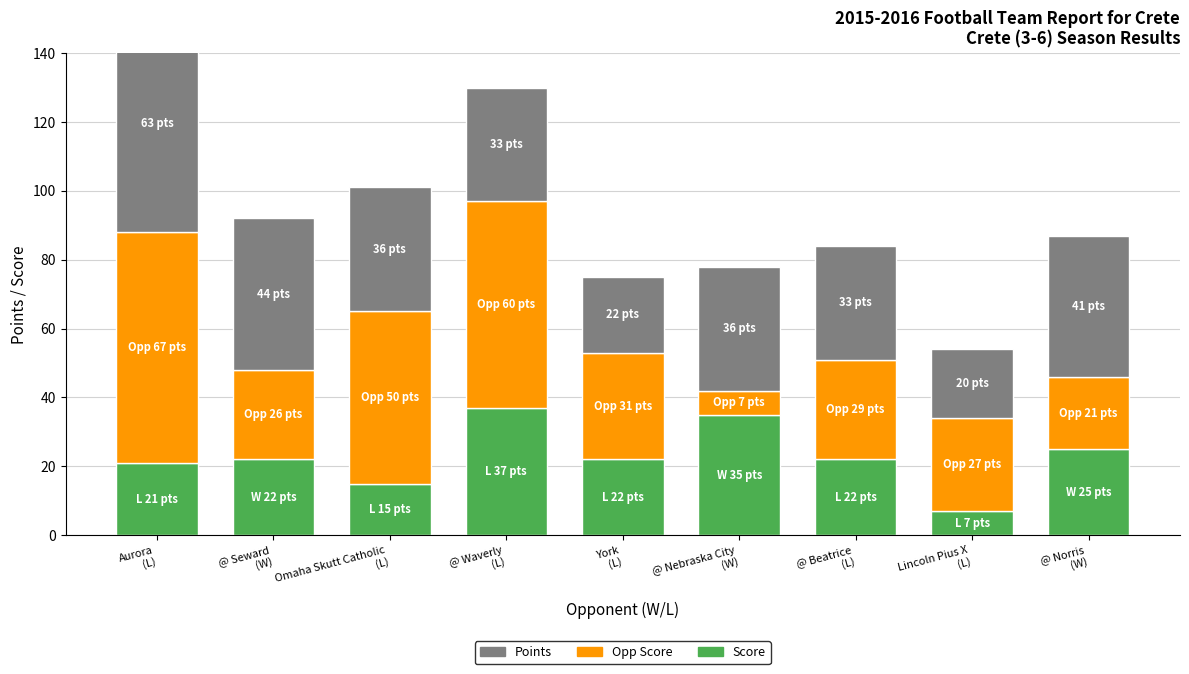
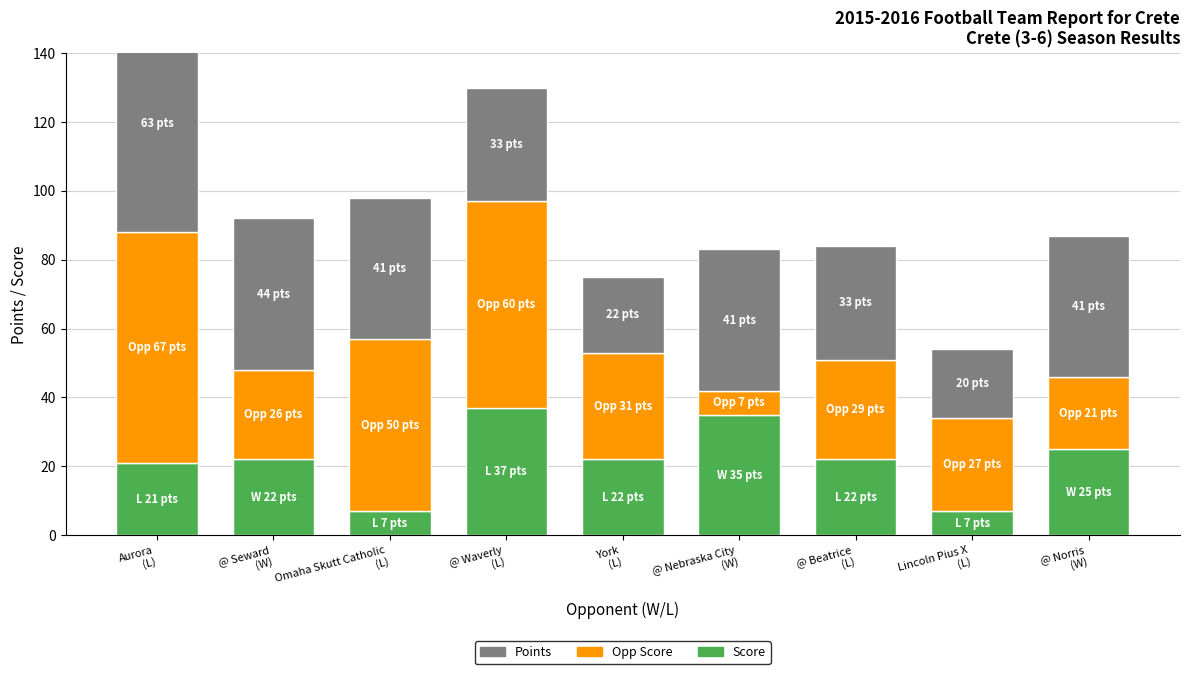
Score, Omaha Skutt Catholic (L): 15 -> 7
Points, Omaha Skutt Catholic (L): 36 -> 41
Points, @ Nebraska City (W): 36 -> 41
